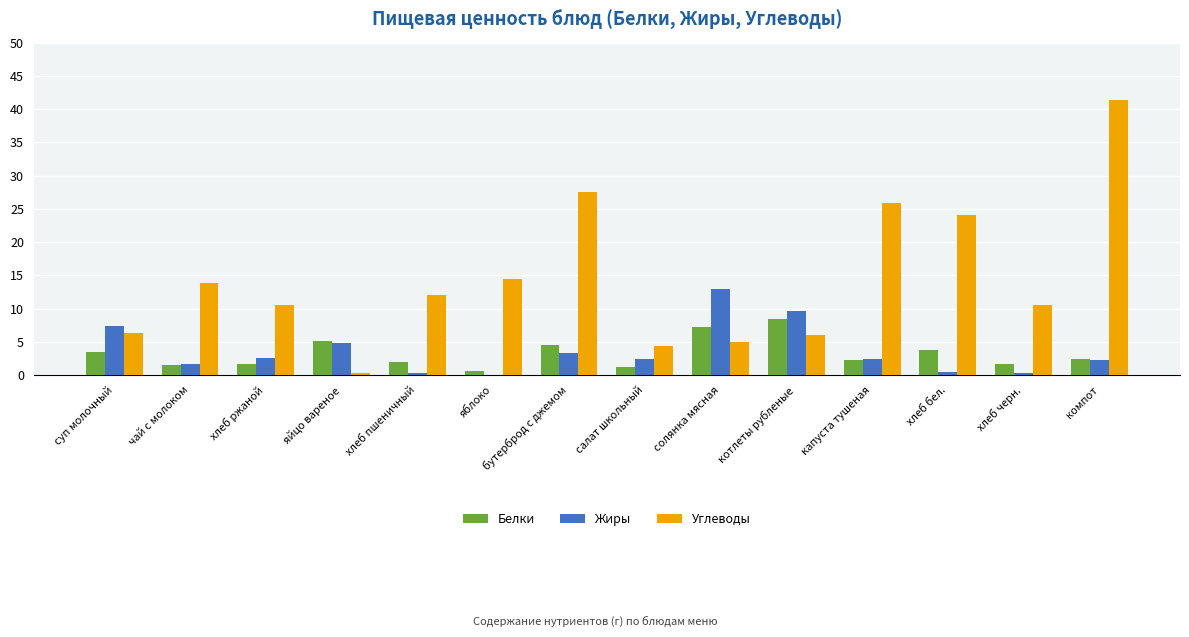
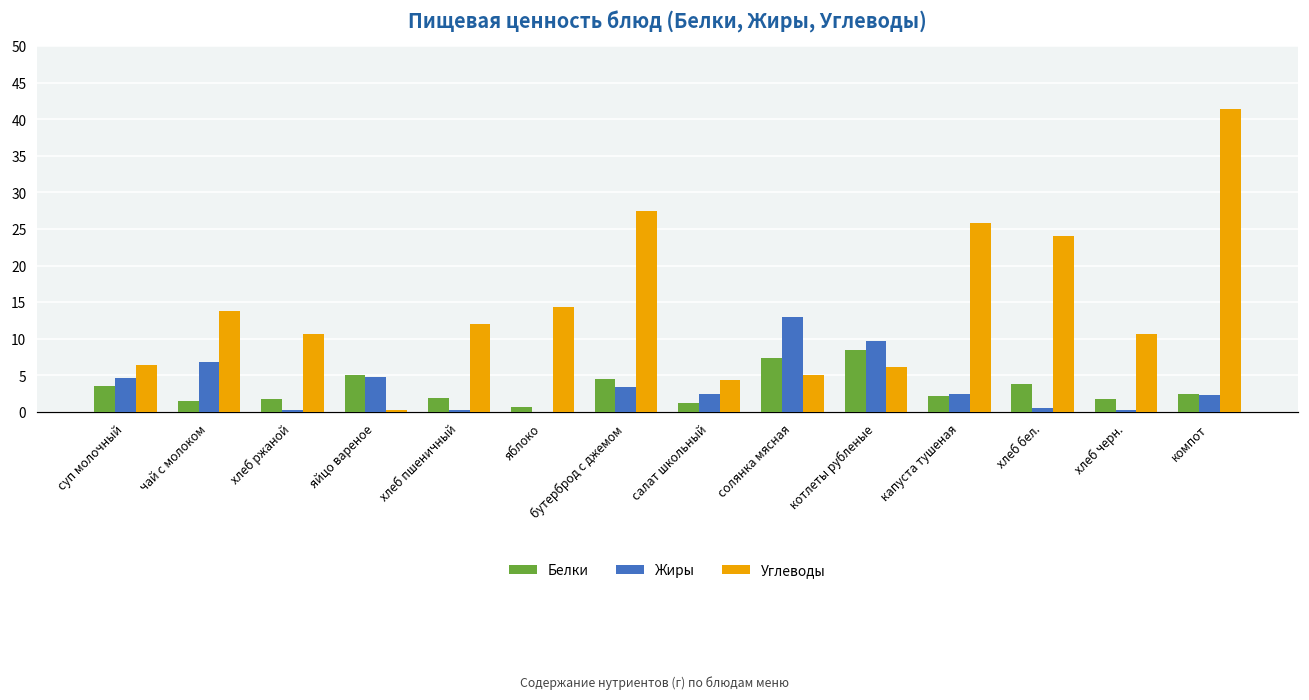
Жиры, суп молочный: 7 -> 5
Жиры, чай с молоком: 2 -> 7
Жиры, хлеб ржаной: 3 -> 0
